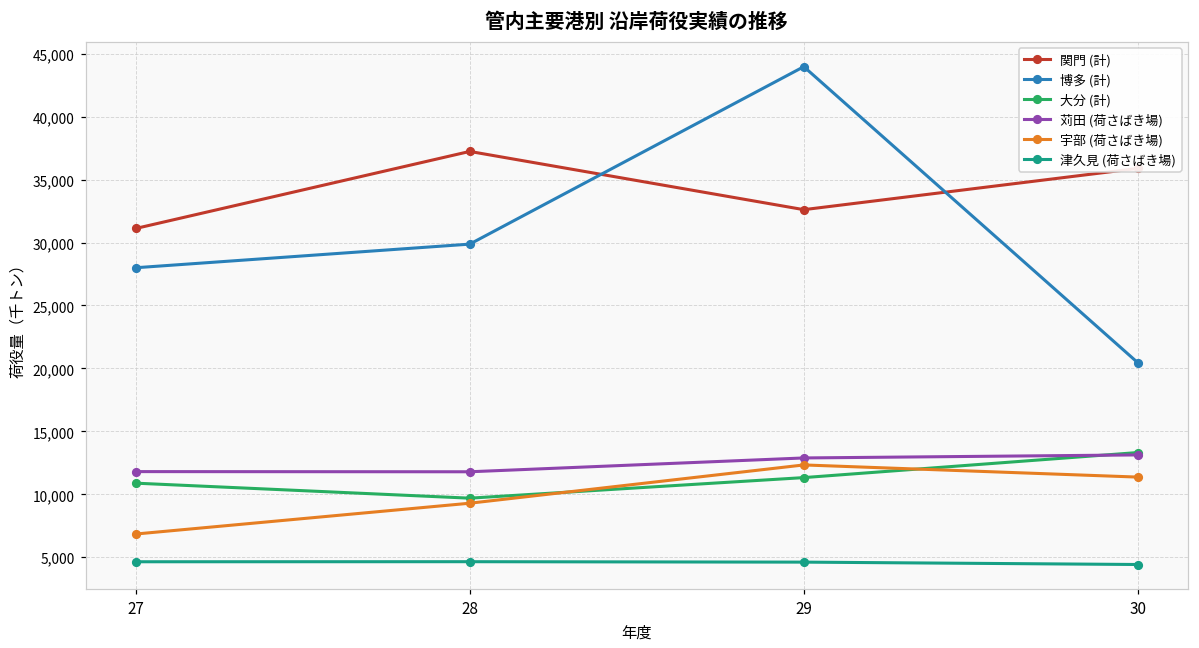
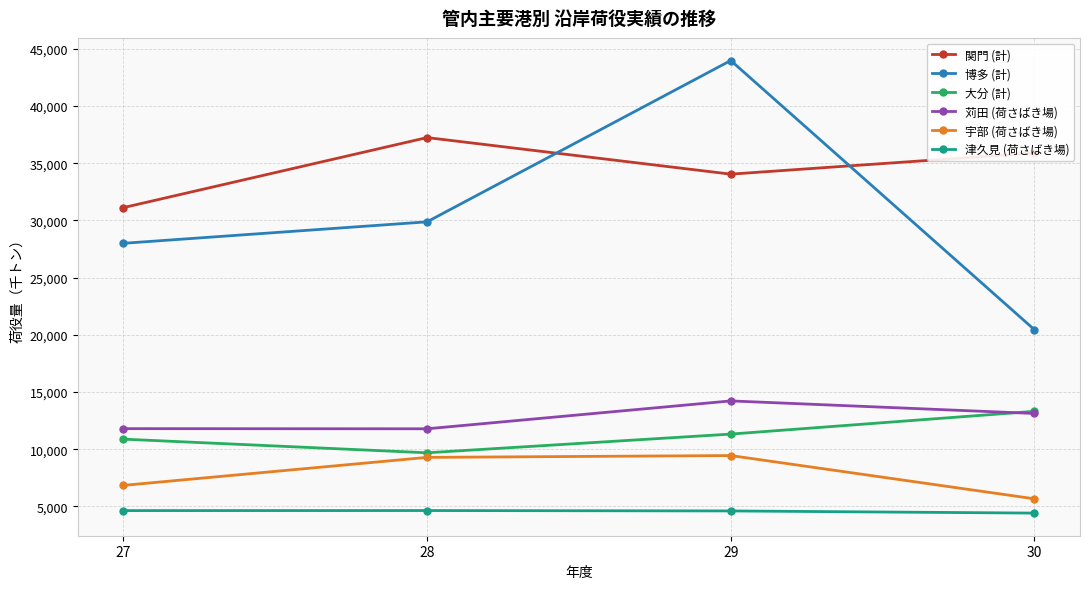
関門 (計), 29: 32,600 -> 34,000
苅田 (荷さばき場), 29: 12,900 -> 14,200
宇部 (荷さばき場), 29: 12,300 -> 9,500
宇部 (荷さばき場), 30: 11,400 -> 5,700
